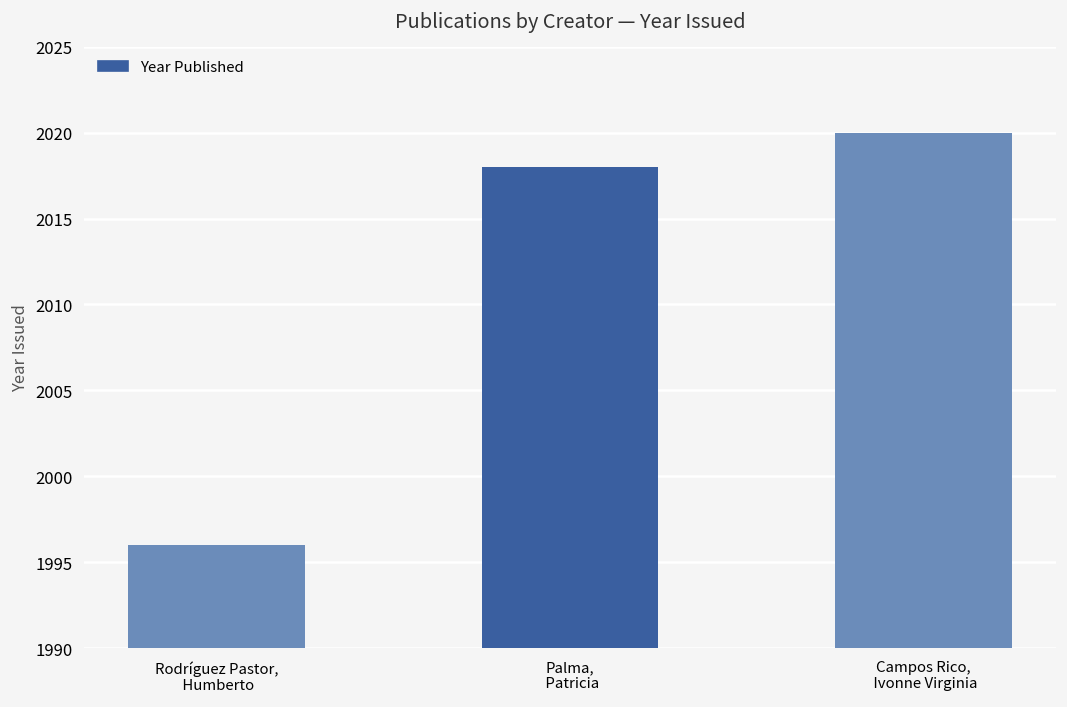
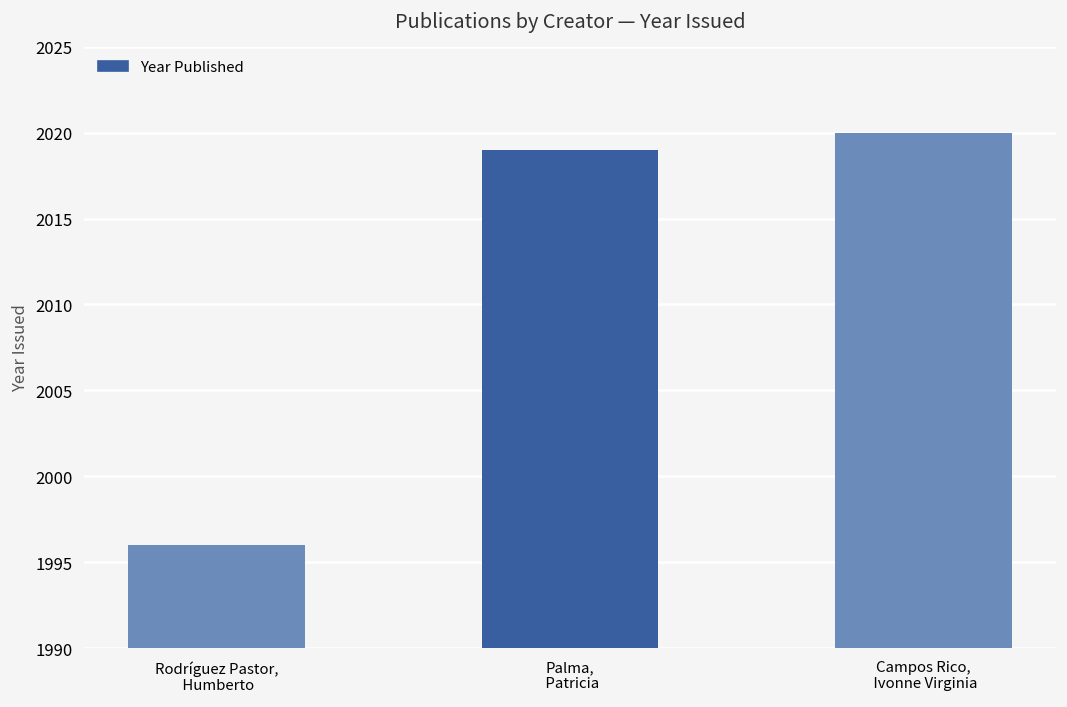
Palma, Patricia: 2018 -> 2019
